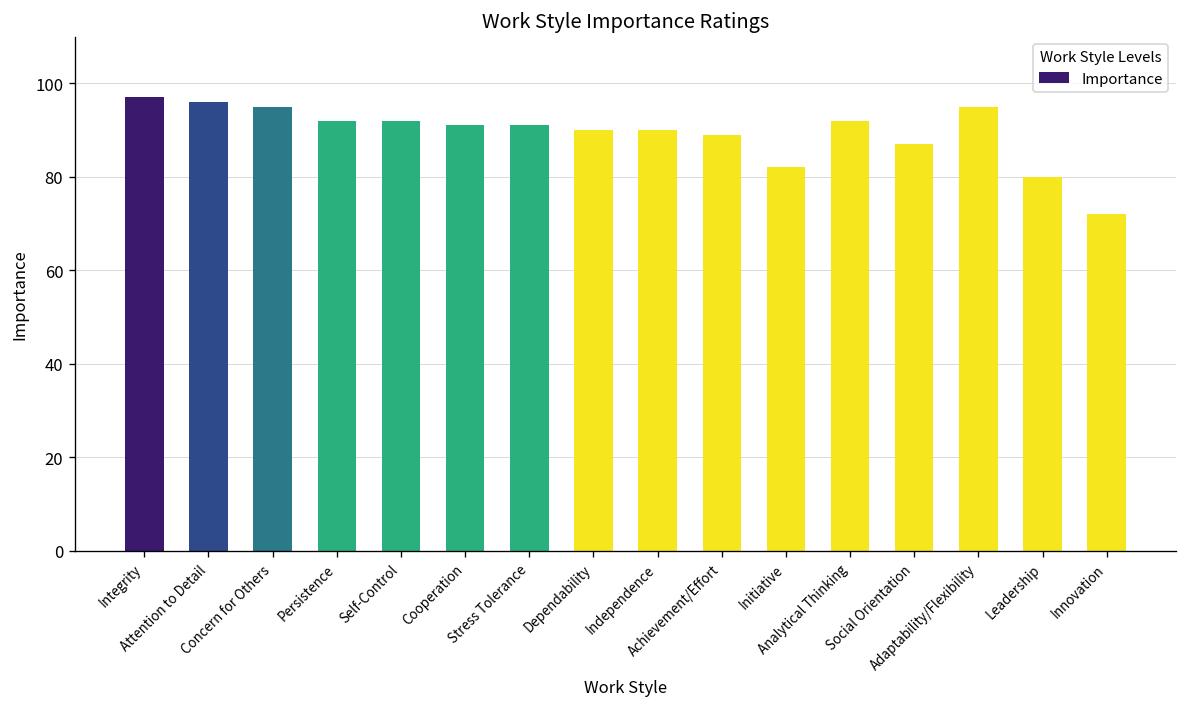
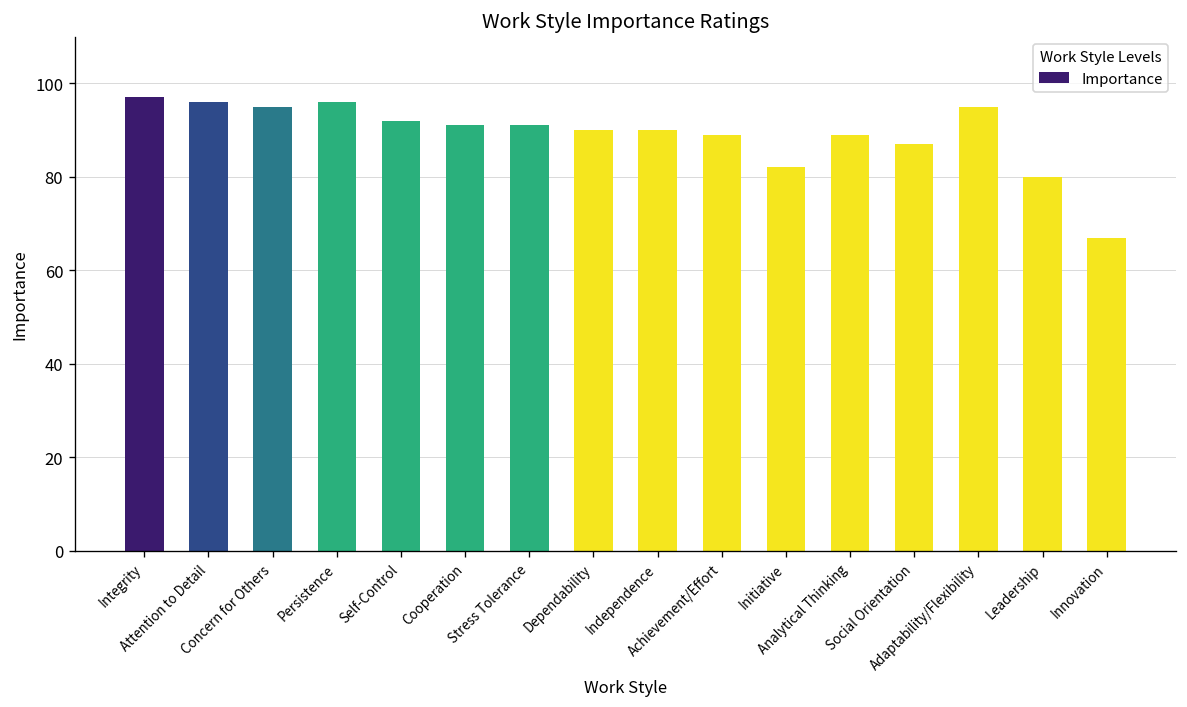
Persistence: 92 -> 96
Analytical Thinking: 92 -> 89
Innovation: 72 -> 67
